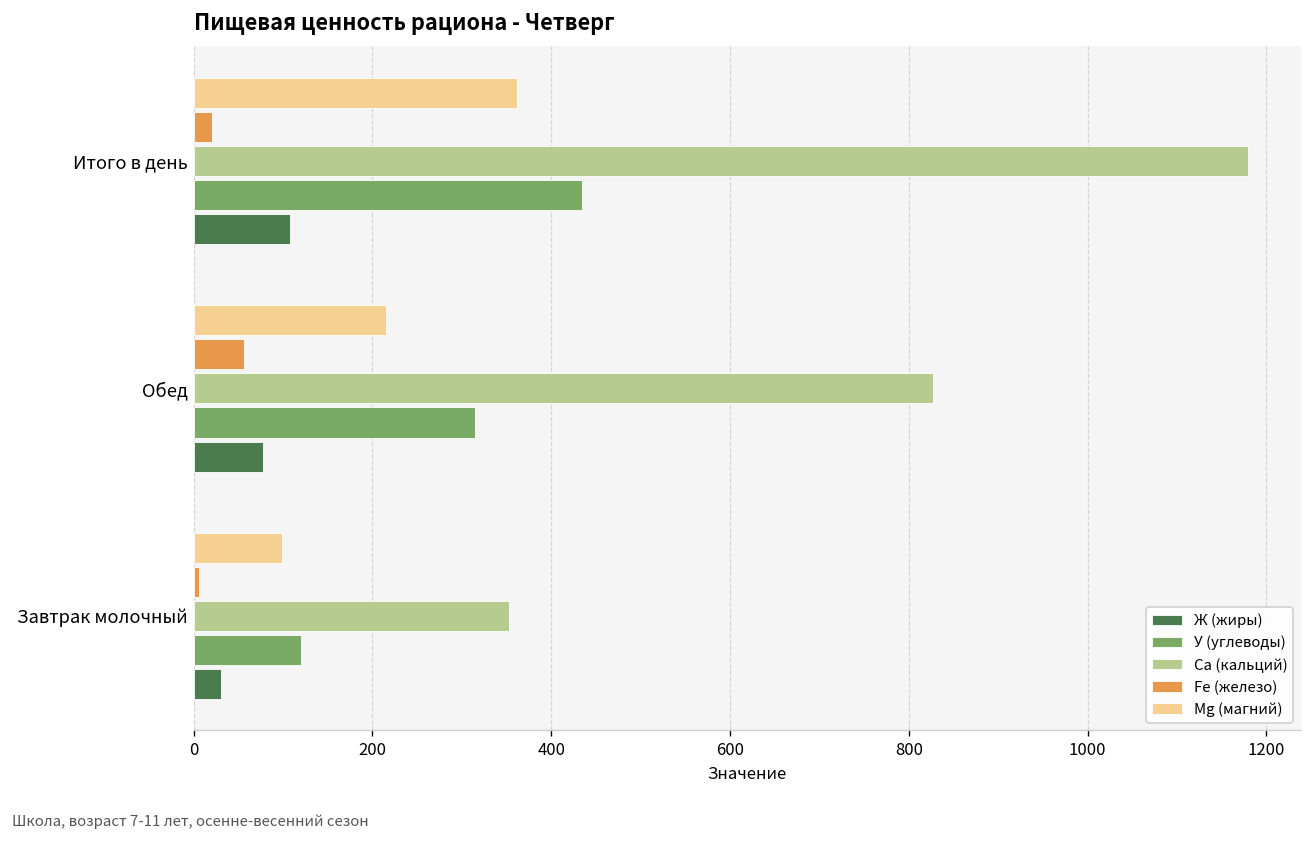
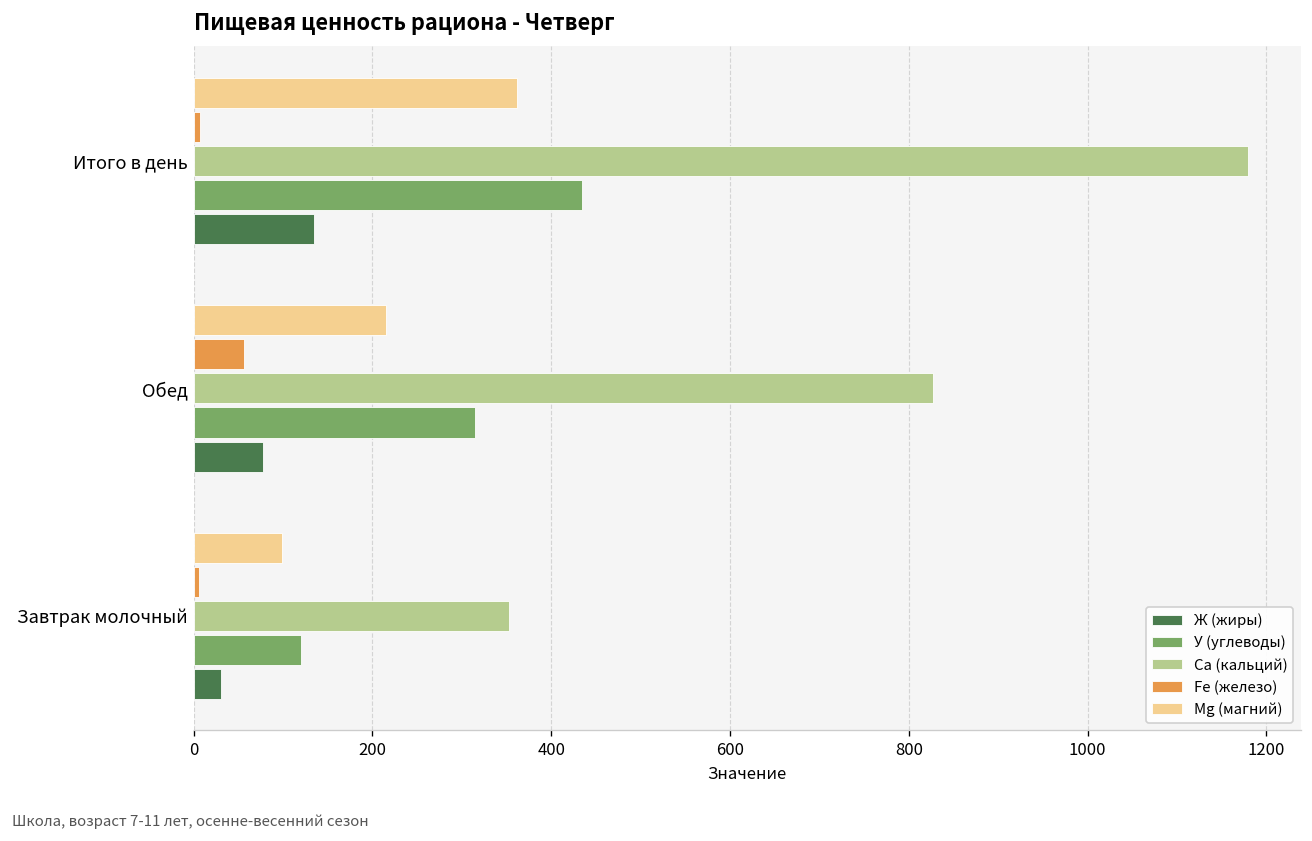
Fe (железо), Итого в день: 20 -> 10
Ж (жиры), Итого в день: 110 -> 130
